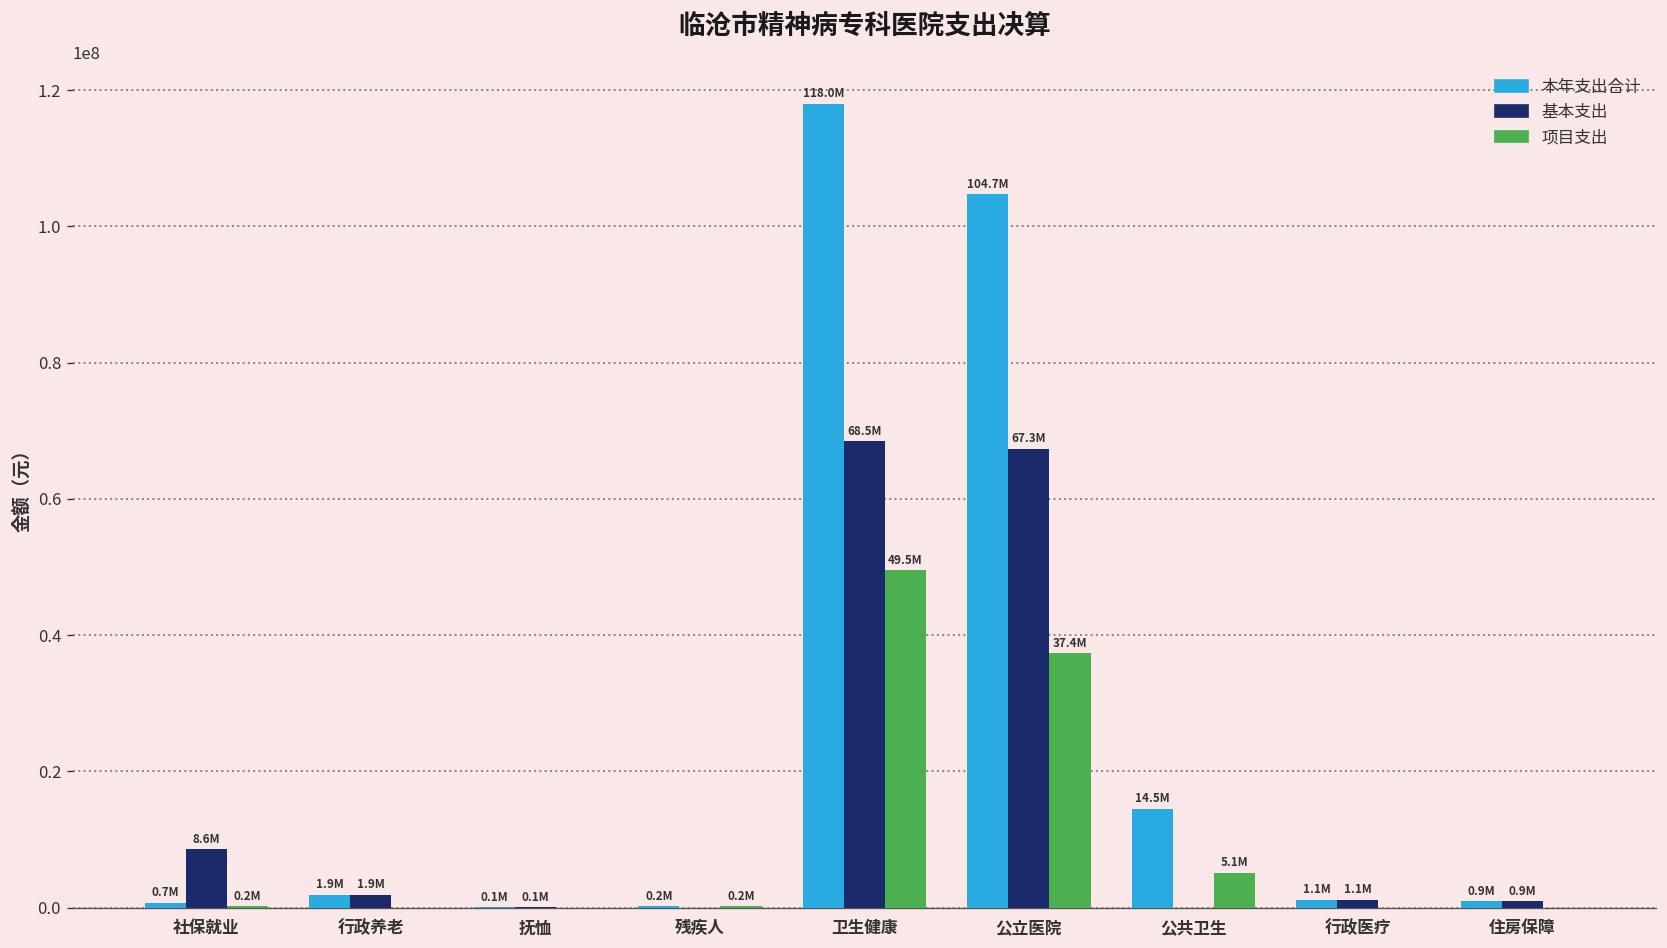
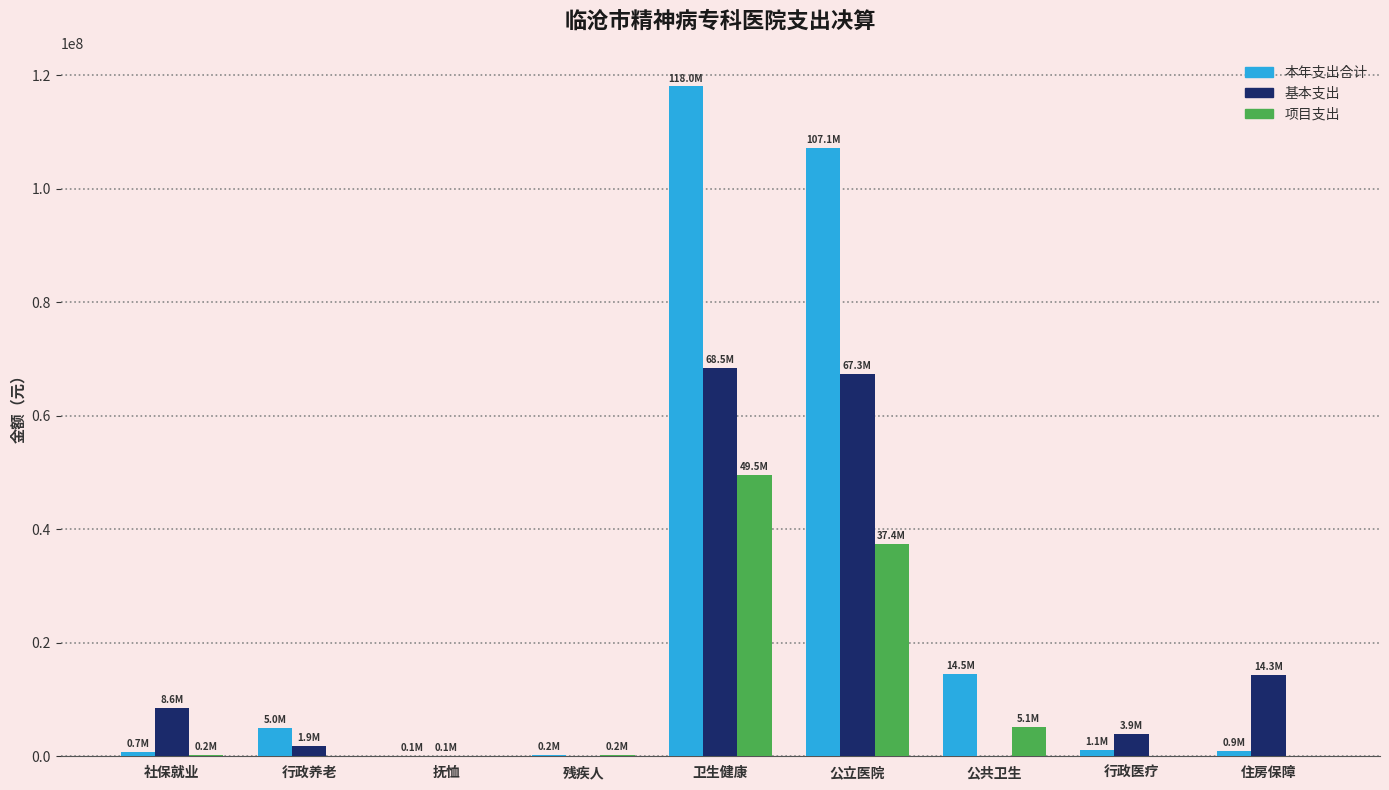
本年支出合计, 行政养老: 1.9M -> 5.0M
本年支出合计, 公立医院: 104.7M -> 107.1M
基本支出, 行政医疗: 1.1M -> 3.9M
基本支出, 住房保障: 0.9M -> 14.3M
